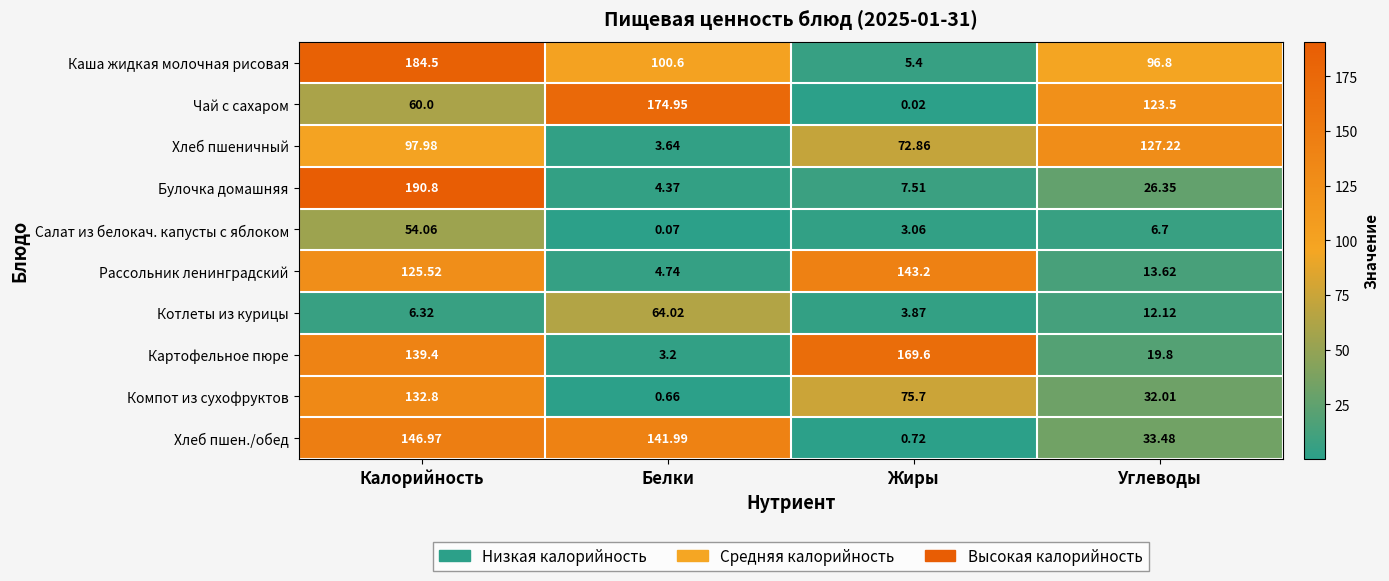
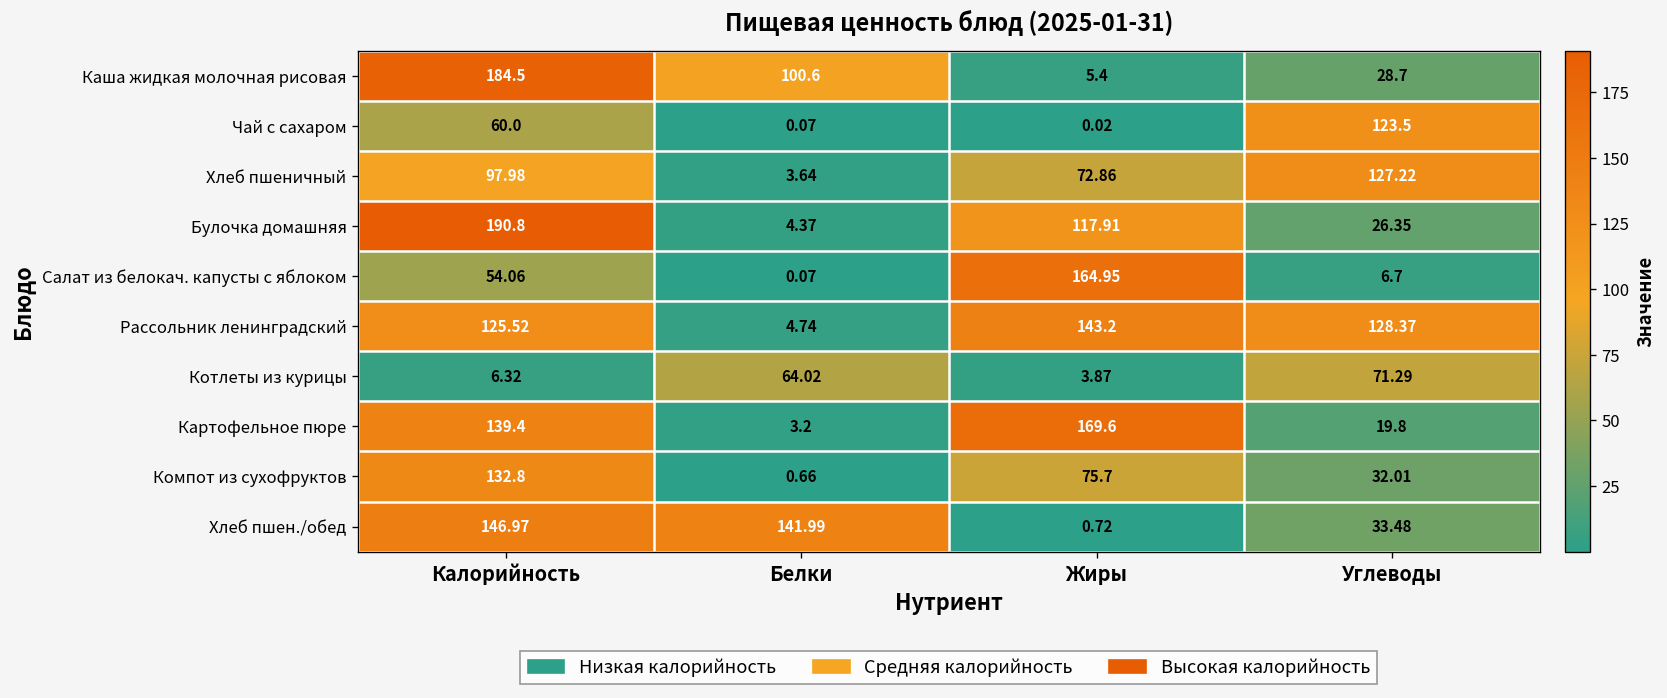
Каша жидкая молочная рисовая, Углеводы: 96.8 -> 28.7
Чай с сахаром, Белки: 174.95 -> 0.07
Булочка домашняя, Жиры: 7.51 -> 117.91
Салат из белокач. капусты с яблоком, Жиры: 3.06 -> 164.95
Рассольник ленинградский, Углеводы: 13.62 -> 128.37
Котлеты из курицы, Углеводы: 12.12 -> 71.29
